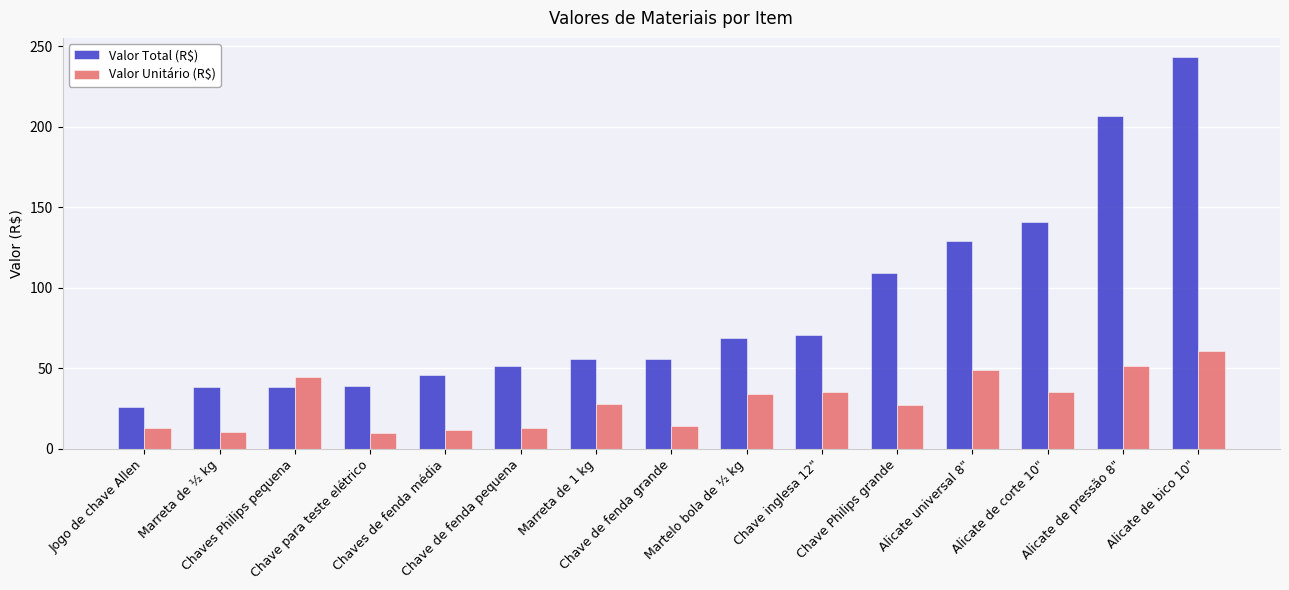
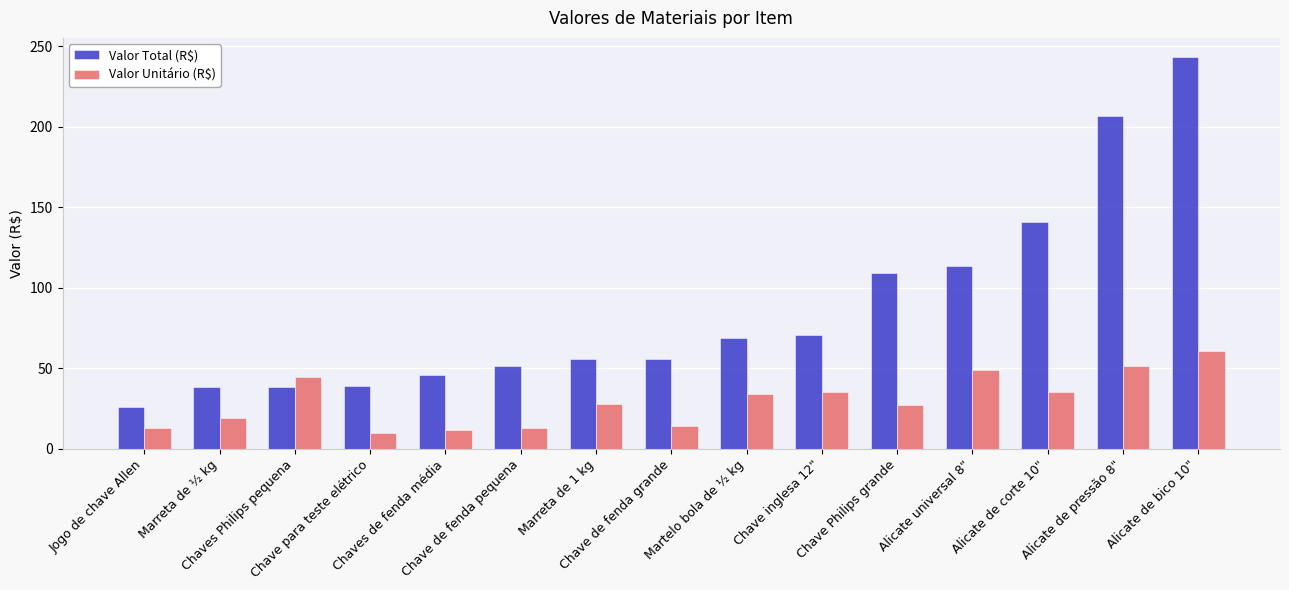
Valor Unitário (R$), Marreta de ½ kg: 11 -> 19
Valor Total (R$), Alicate universal 8": 129 -> 114
